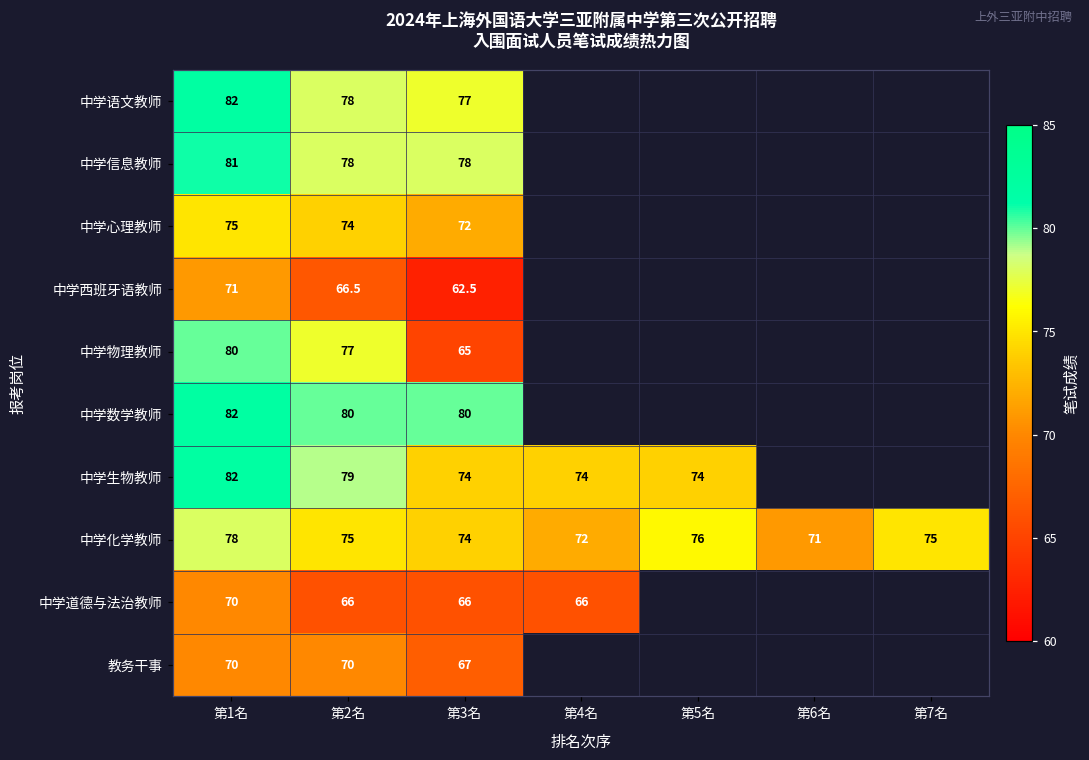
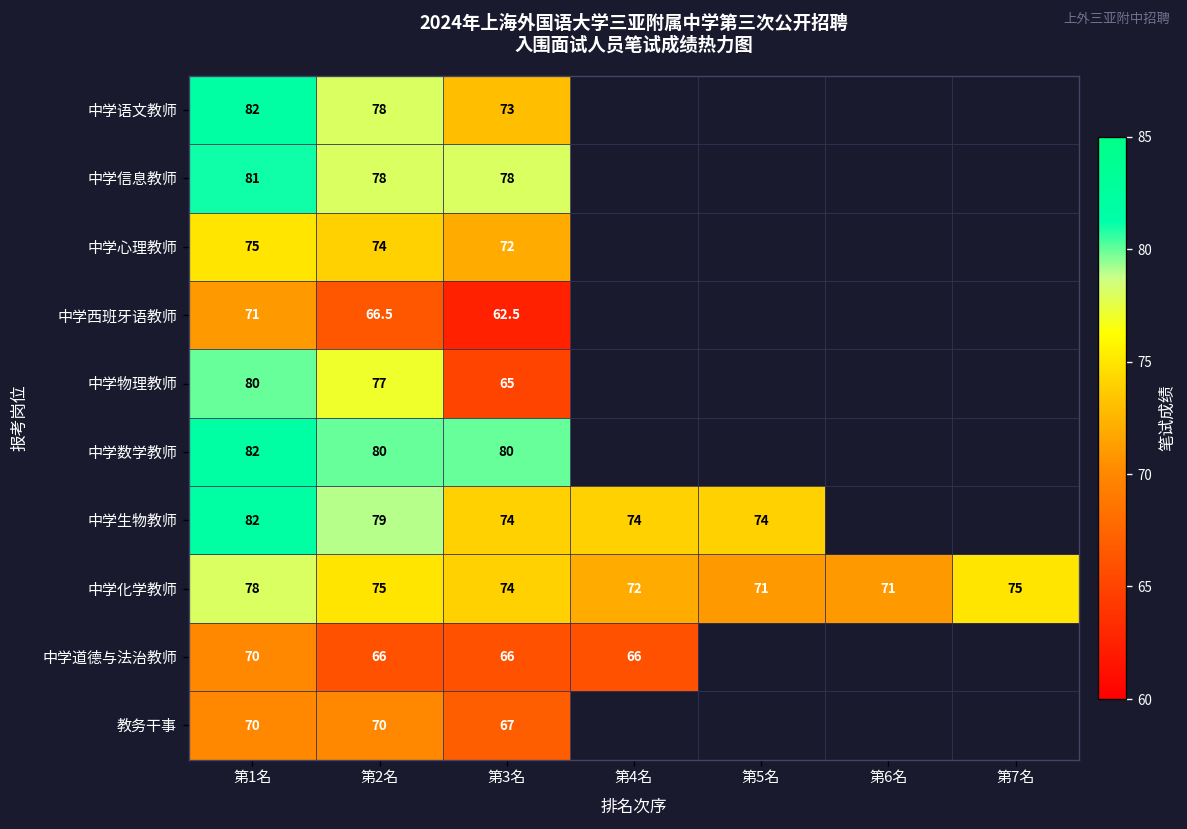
中学语文教师, 第3名: 77 -> 73
中学化学教师, 第5名: 76 -> 71
